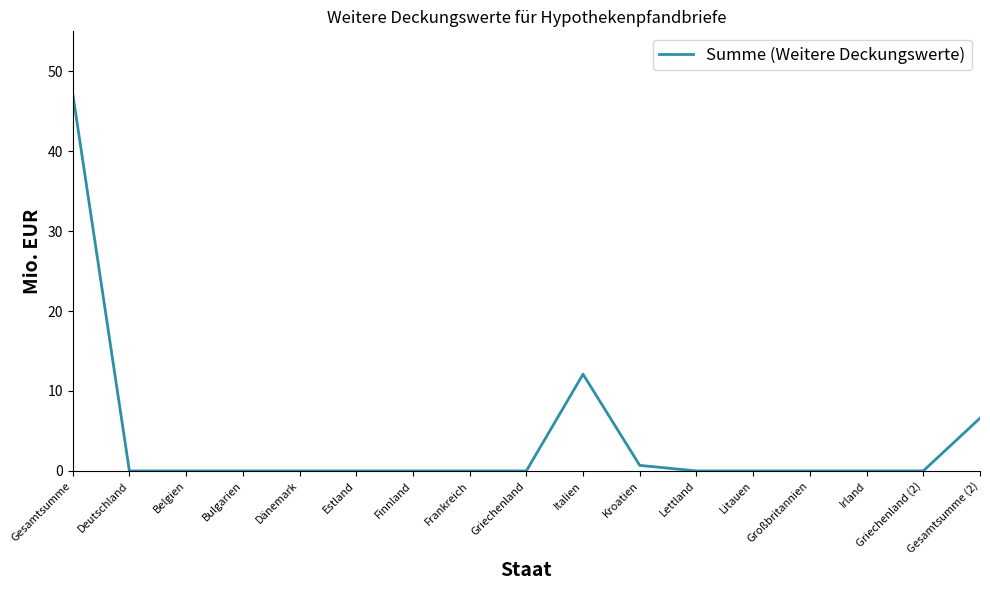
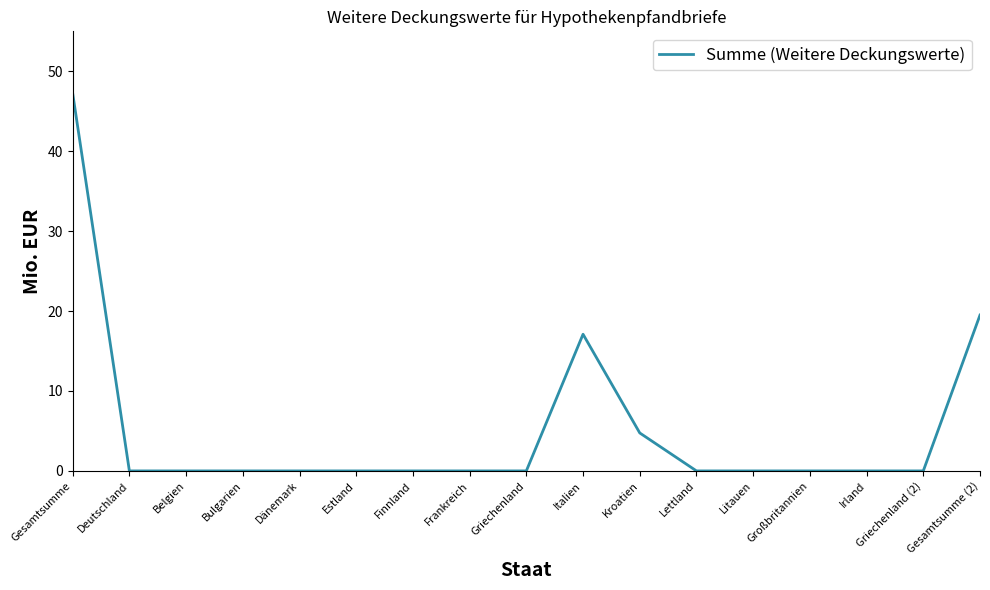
Italien: 12 -> 17
Kroatien: 1 -> 5
Gesamtsumme (2): 7 -> 20
